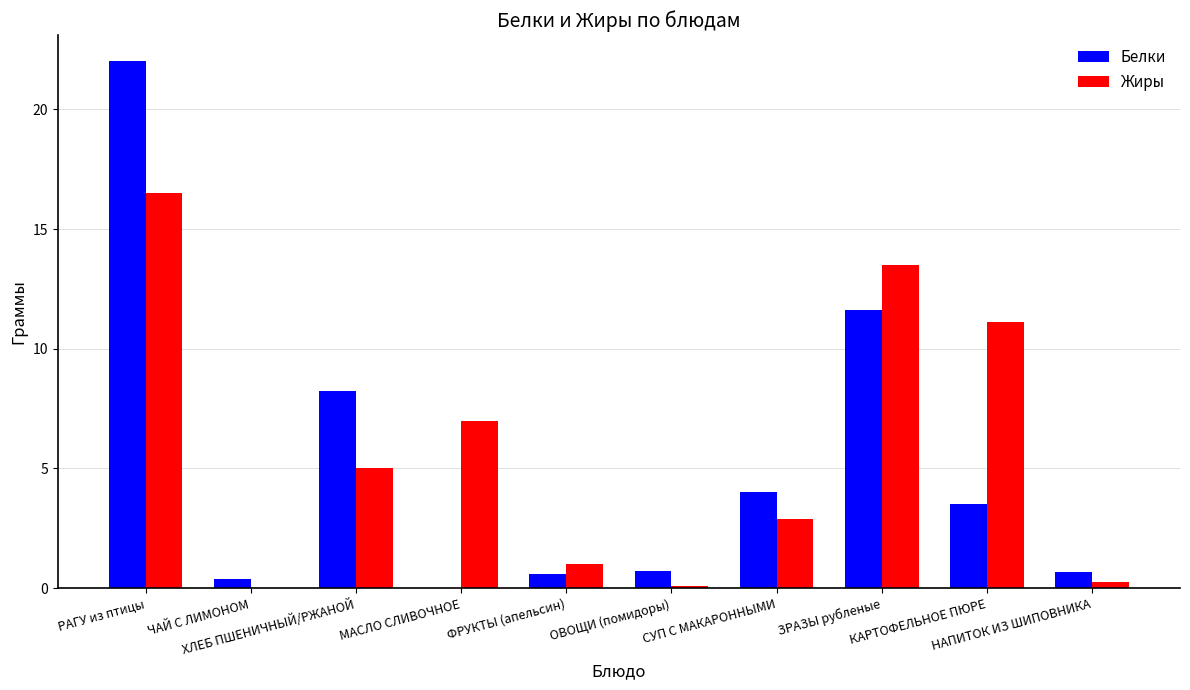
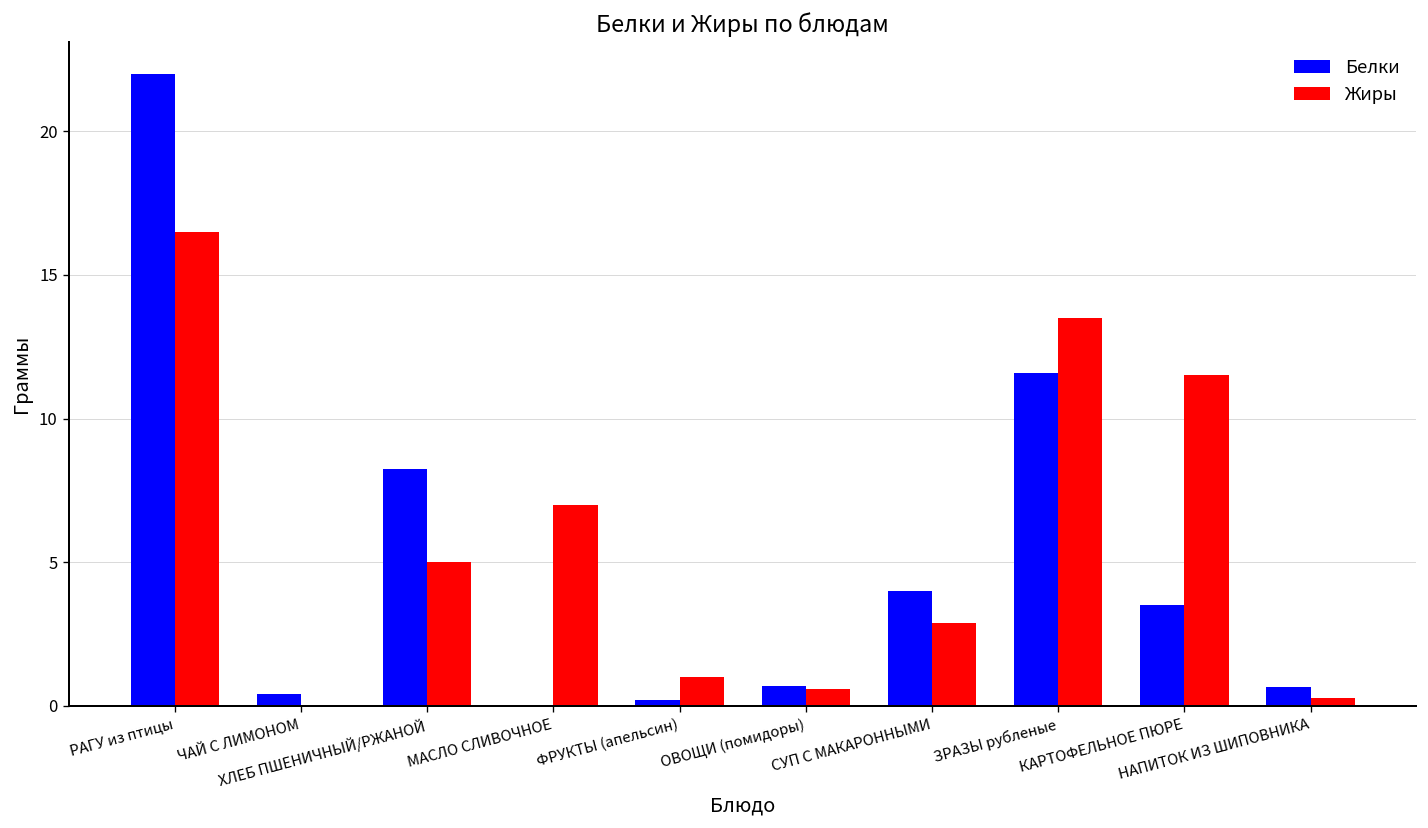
Белки, ФРУКТЫ (апельсин): 0.6 -> 0.2
Жиры, ОВОЩИ (помидоры): 0.1 -> 0.6
Жиры, КАРТОФЕЛЬНОЕ ПЮРЕ: 11.1 -> 11.5
